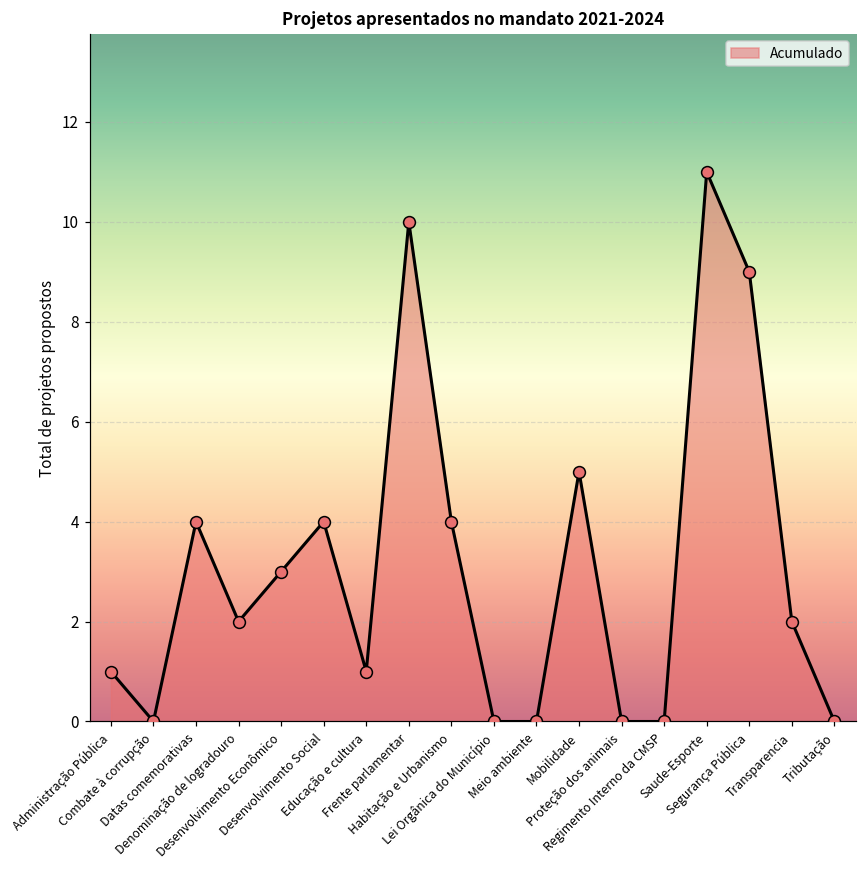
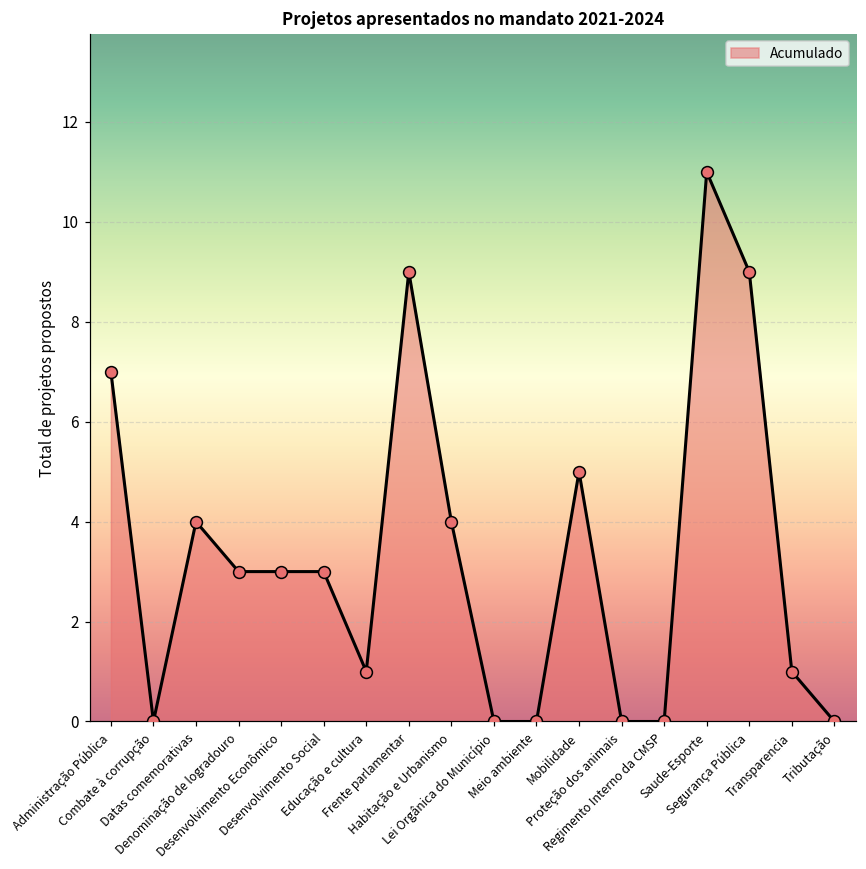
Administração Pública: 1 -> 7
Denominação de logradouro: 2 -> 3
Desenvolvimento Social: 4 -> 3
Frente parlamentar: 10 -> 9
Transparencia: 2 -> 1
